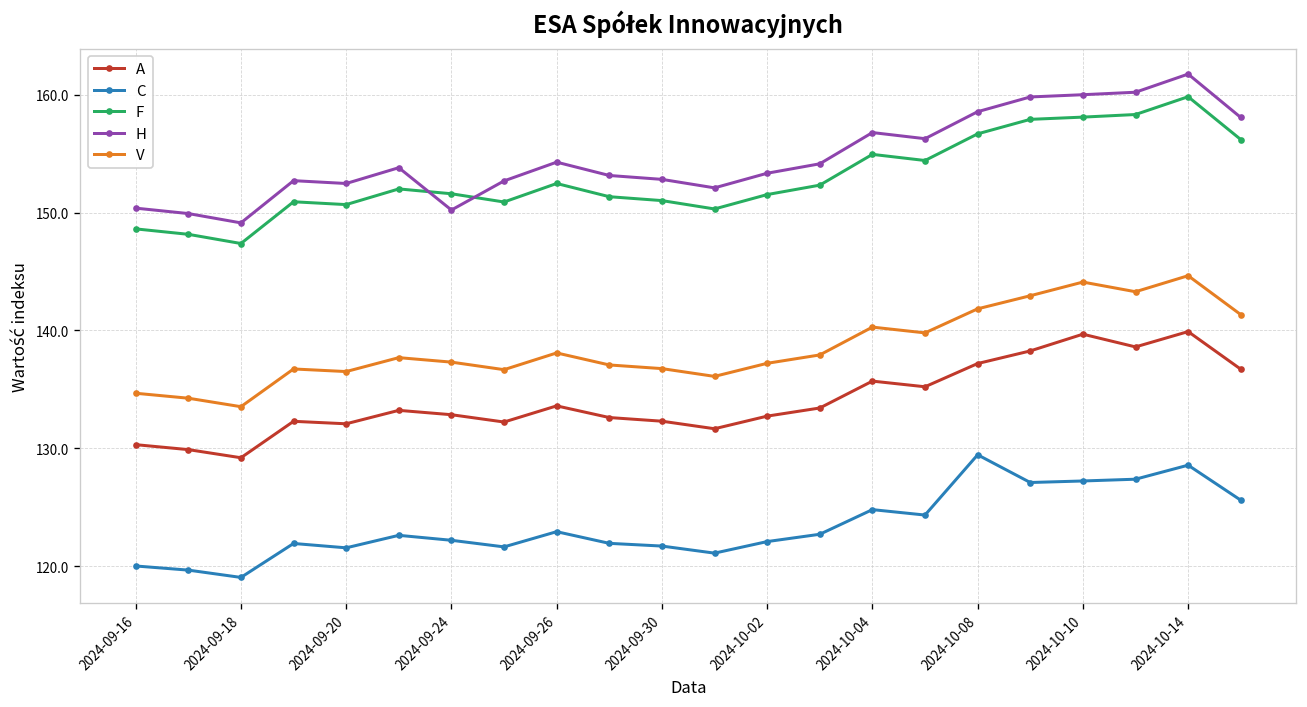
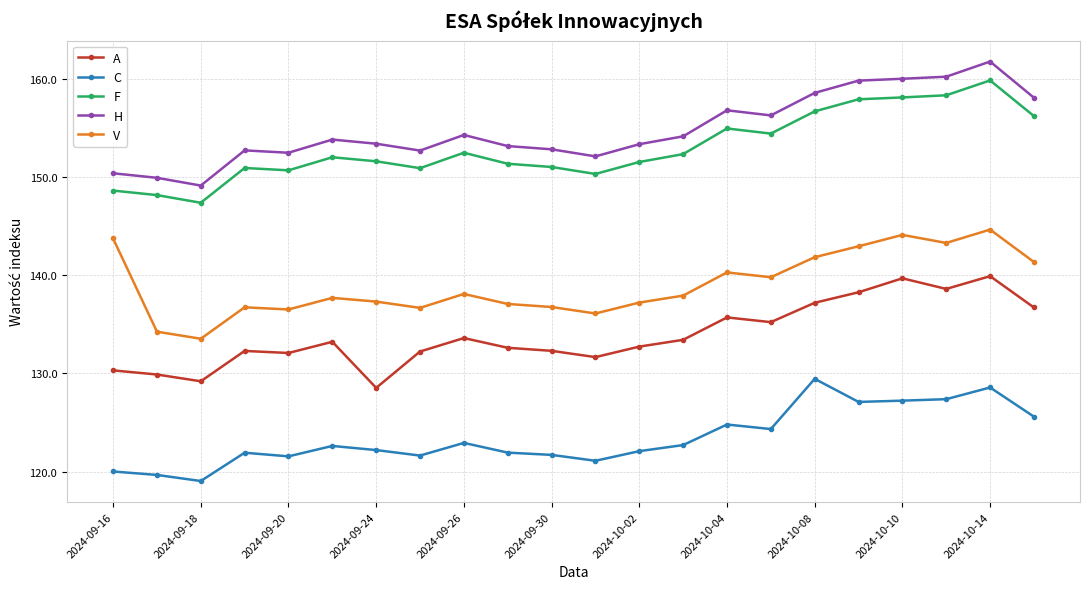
V, 2024-09-16: 135 -> 144
A, 2024-09-24: 133 -> 129
H, 2024-09-24: 150 -> 153
